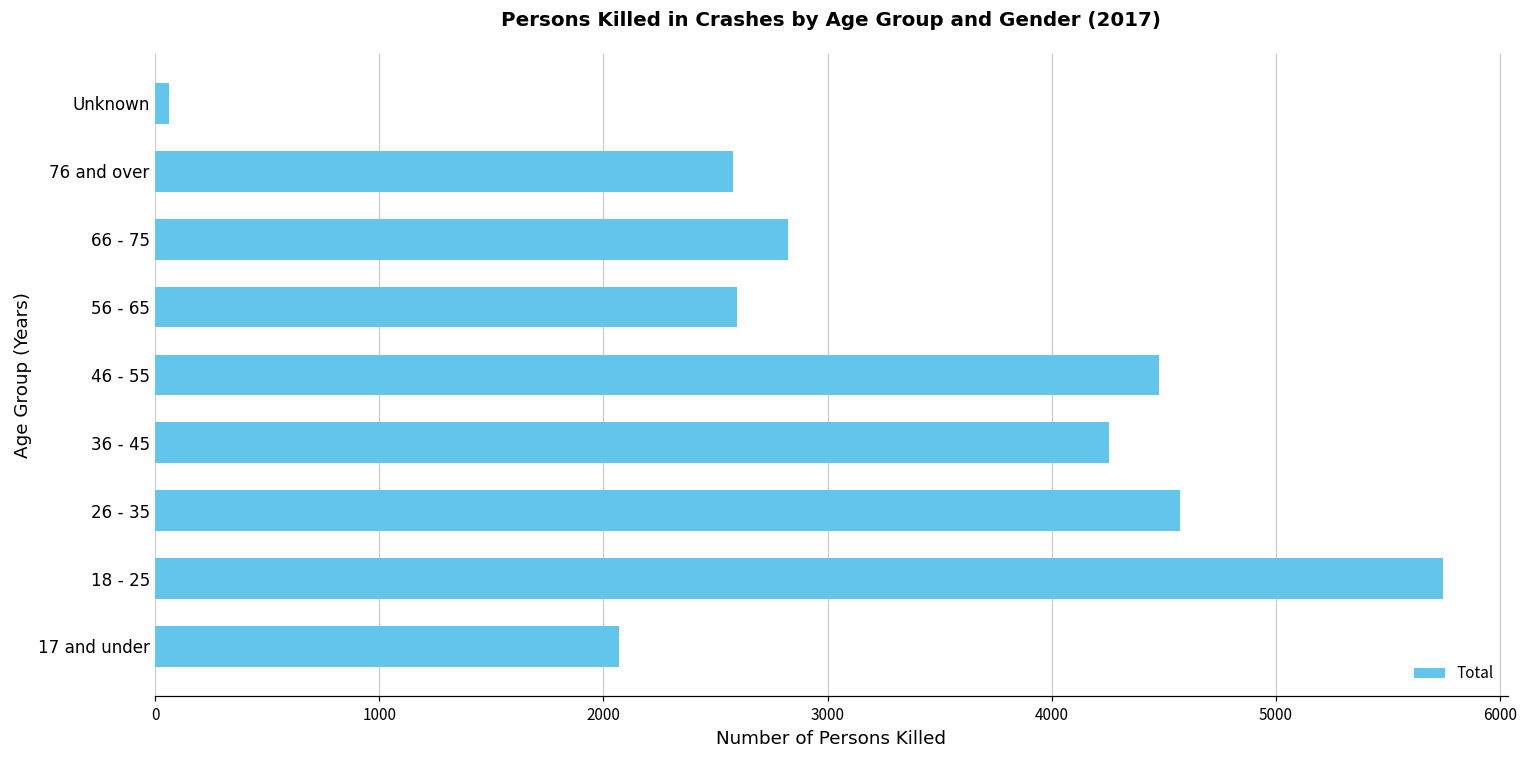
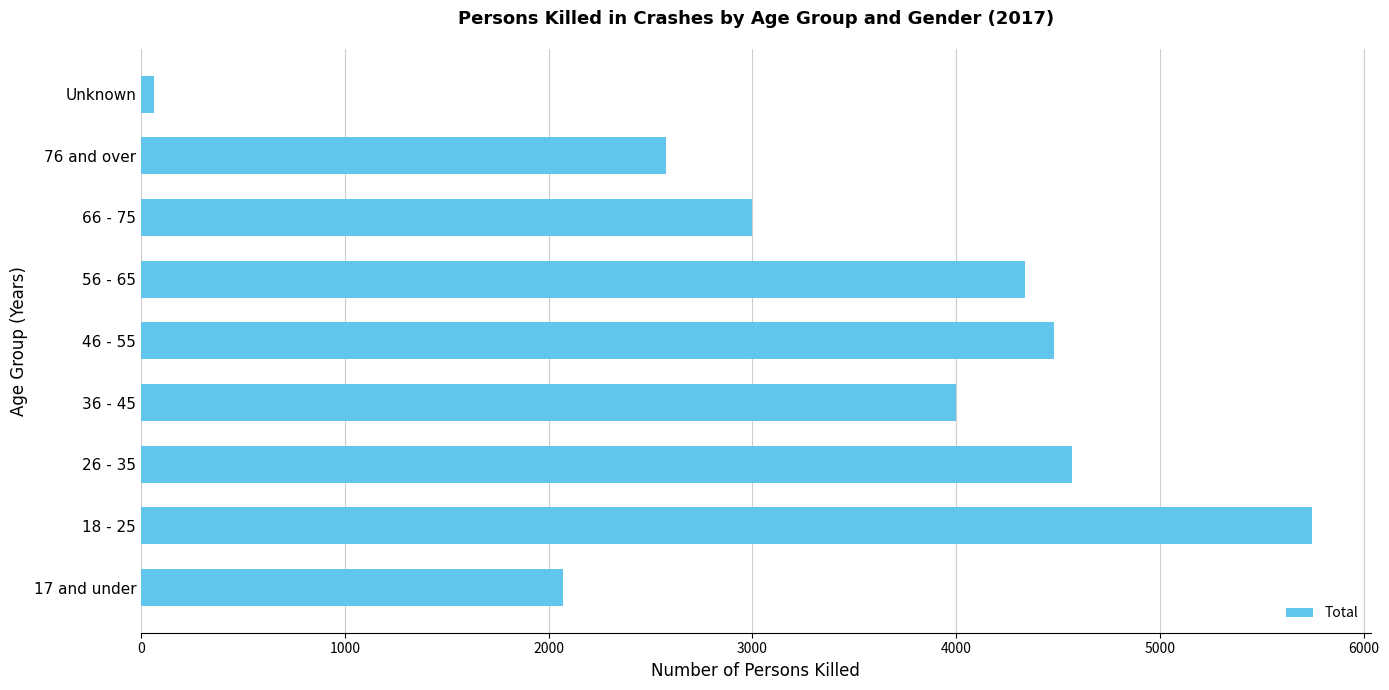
66 - 75: 2820 -> 3000
56 - 65: 2590 -> 4340
36 - 45: 4260 -> 4000
